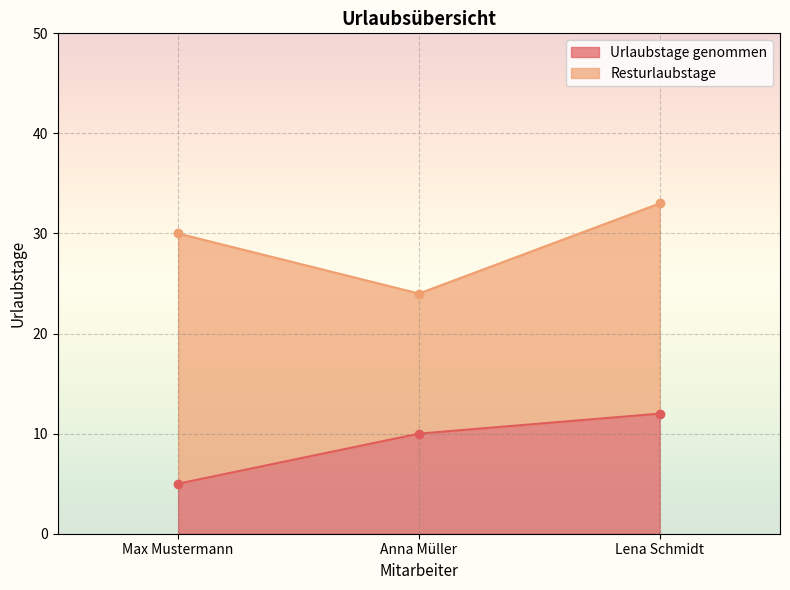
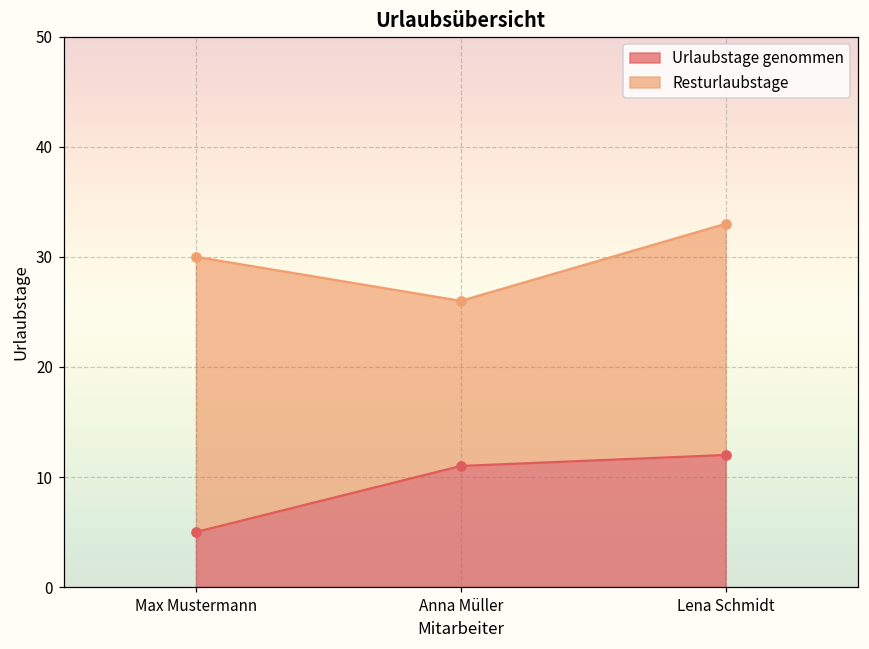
Urlaubstage genommen, Anna Müller: 10 -> 11
Resturlaubstage, Anna Müller: 14 -> 15
